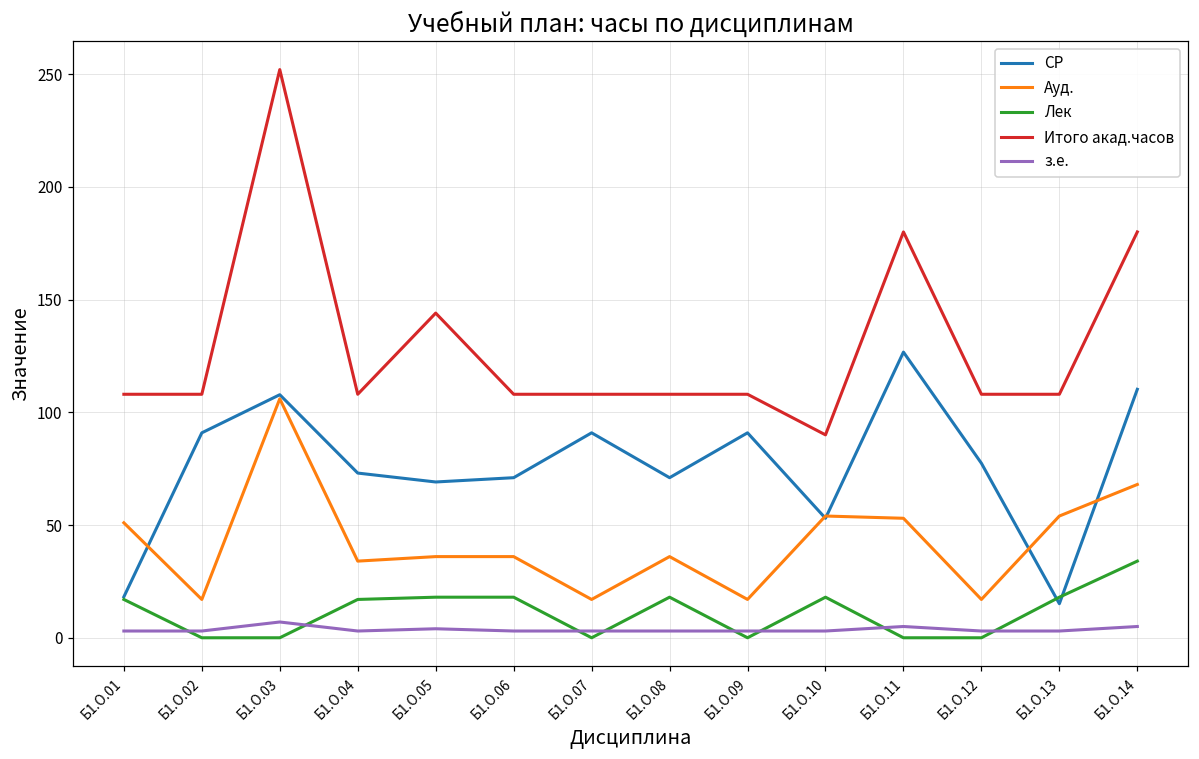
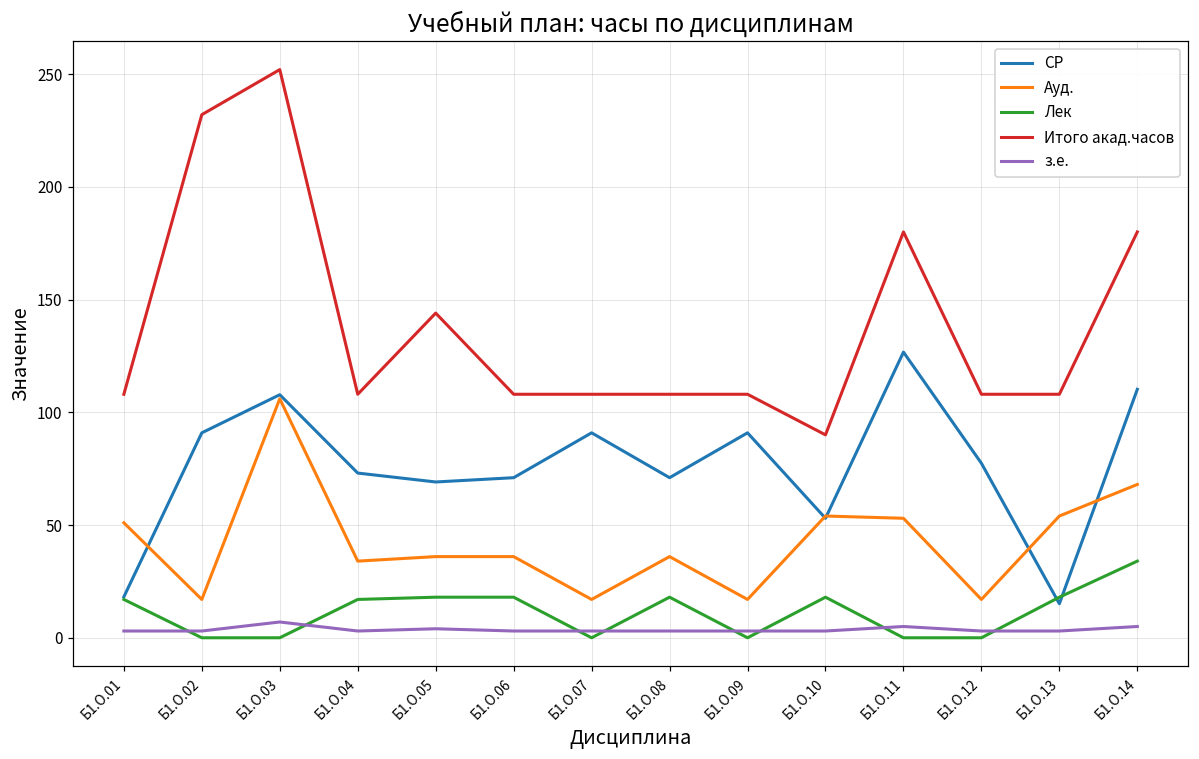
Итого акад.часов, Б1.О.02: 108 -> 232
